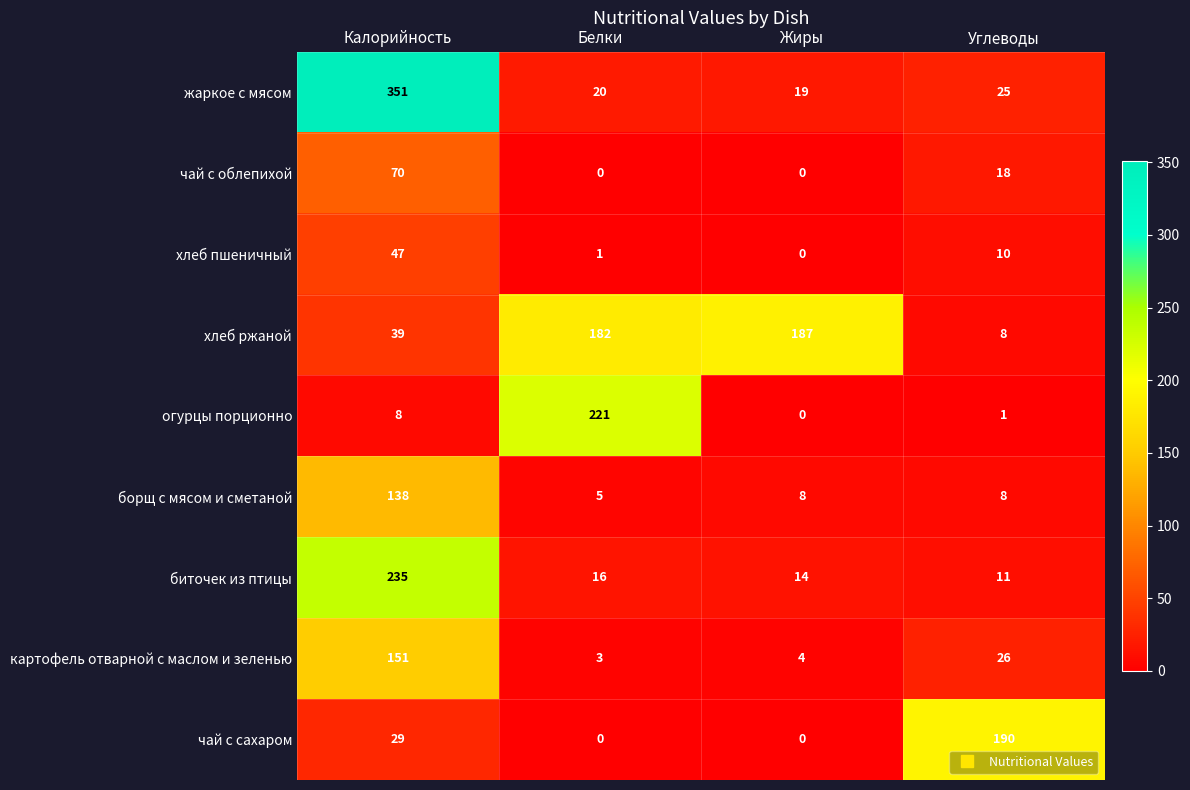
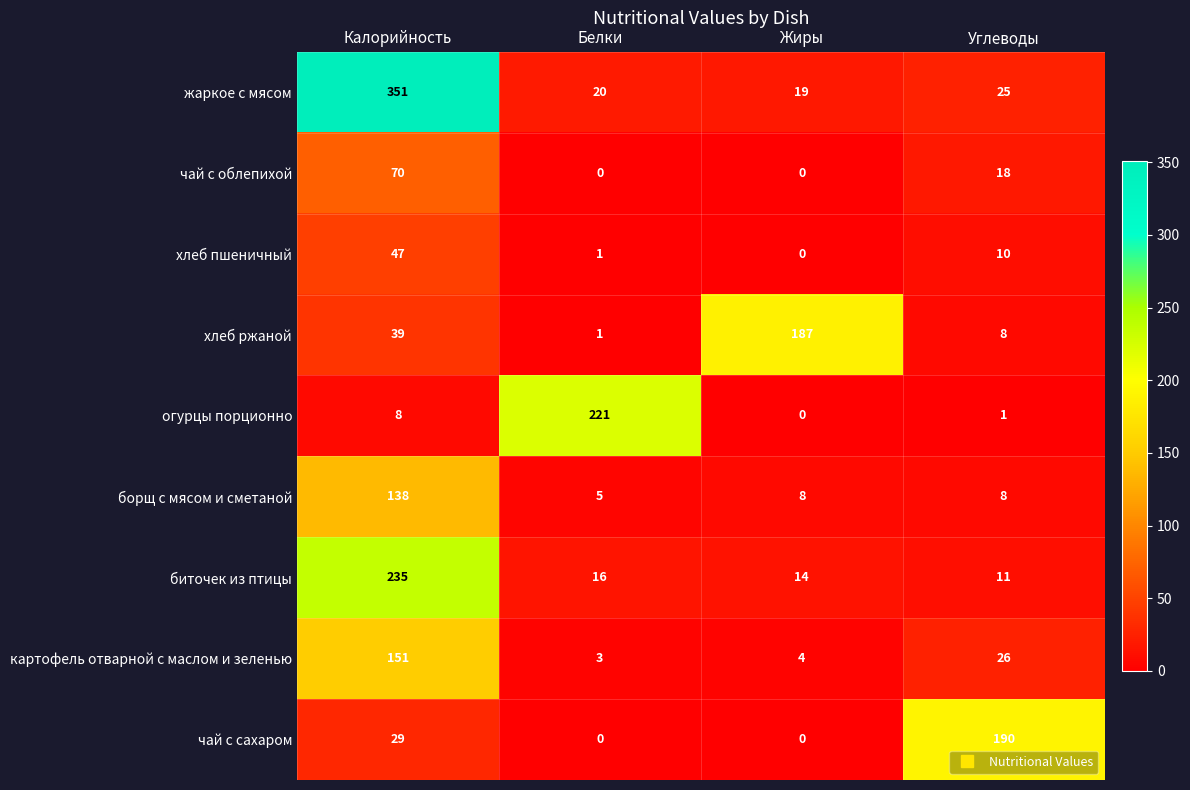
хлеб ржаной, Белки: 182 -> 1
